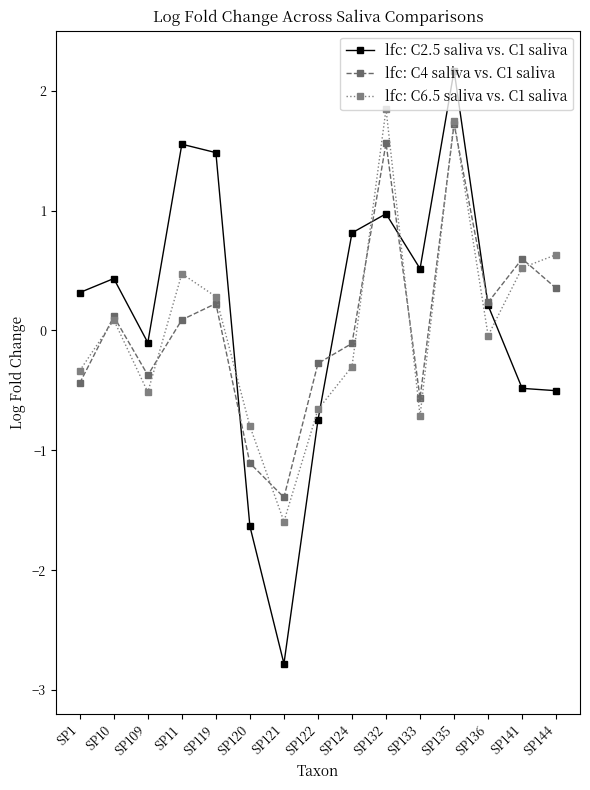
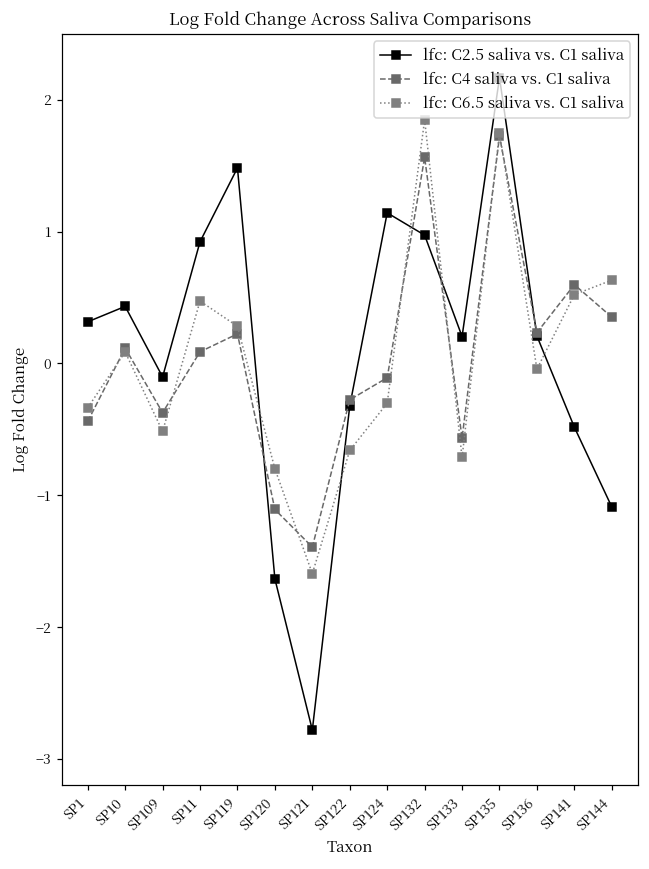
lfc: C2.5 saliva vs. C1 saliva, SP11: 1.55 -> 0.92
lfc: C2.5 saliva vs. C1 saliva, SP122: -0.75 -> -0.32
lfc: C2.5 saliva vs. C1 saliva, SP124: 0.81 -> 1.14
lfc: C2.5 saliva vs. C1 saliva, SP133: 0.51 -> 0.20
lfc: C2.5 saliva vs. C1 saliva, SP144: -0.50 -> -1.09
